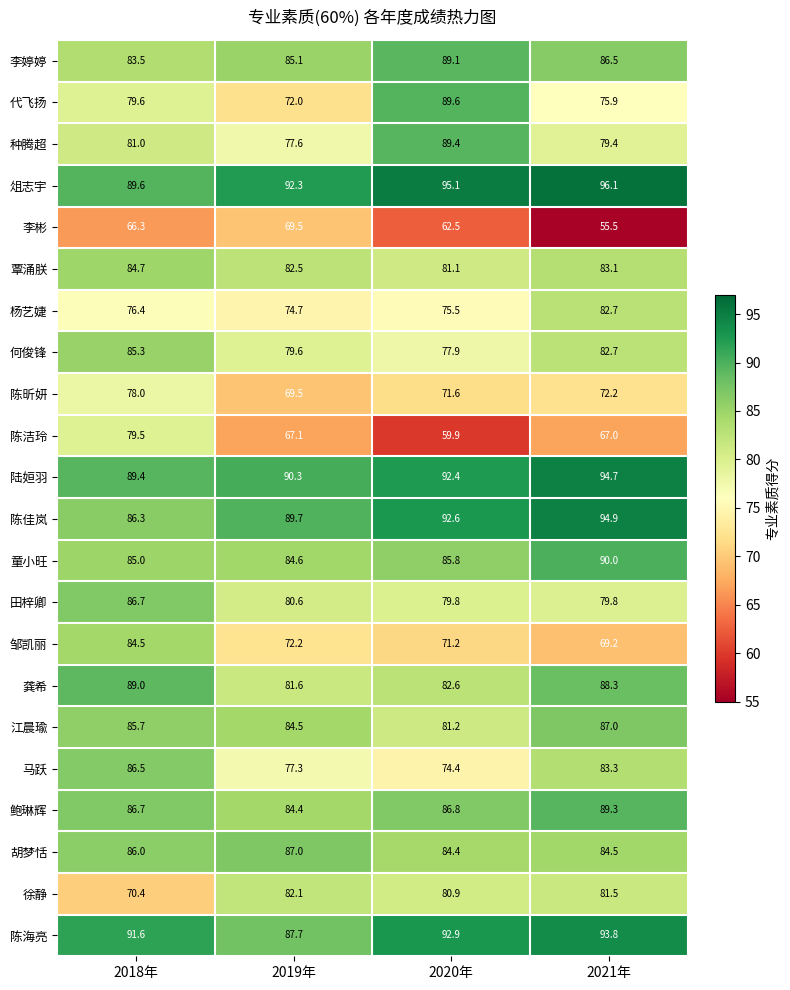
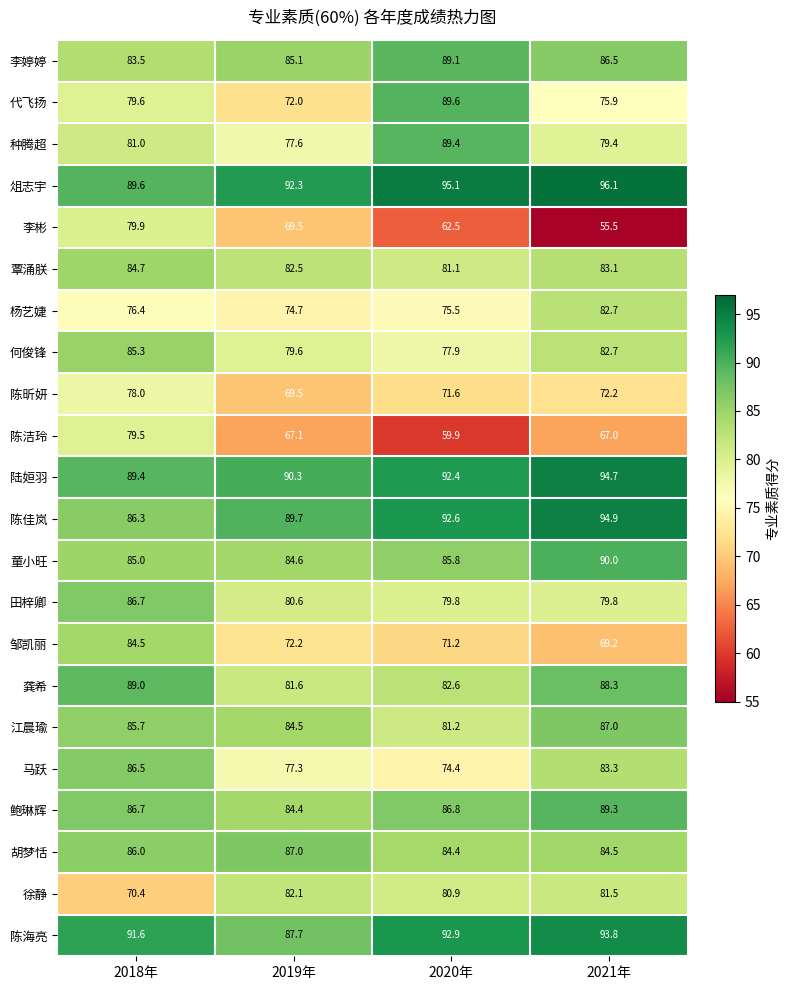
李彬, 2018年: 66.3 -> 79.9
